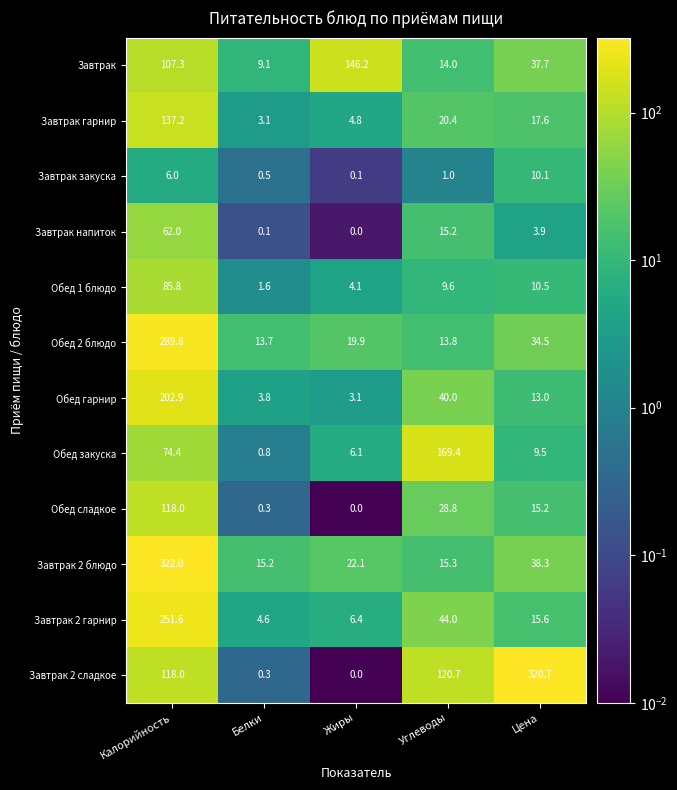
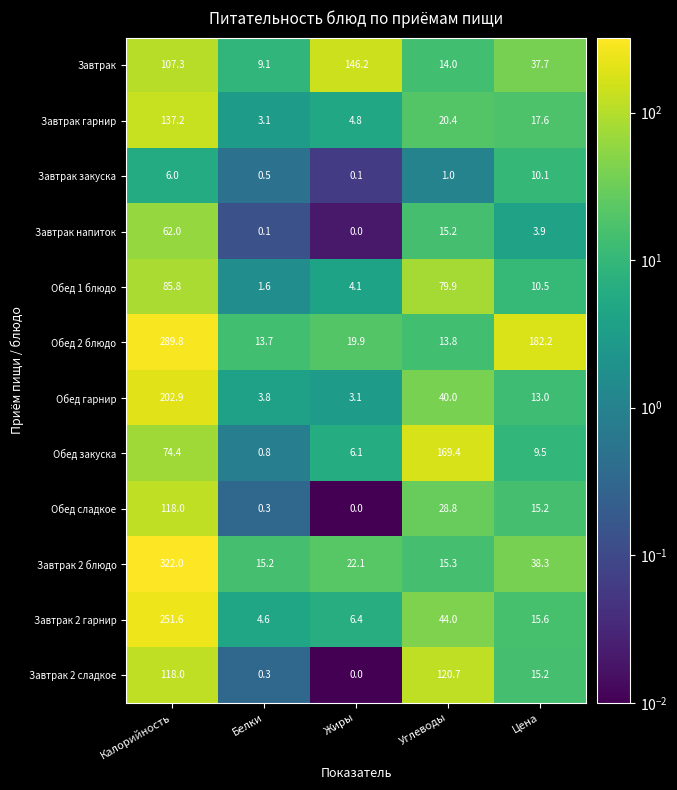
Обед 1 блюдо, Углеводы: 9.6 -> 79.9
Обед 2 блюдо, Цена: 34.5 -> 182.2
Завтрак 2 сладкое, Цена: 320.7 -> 15.2
